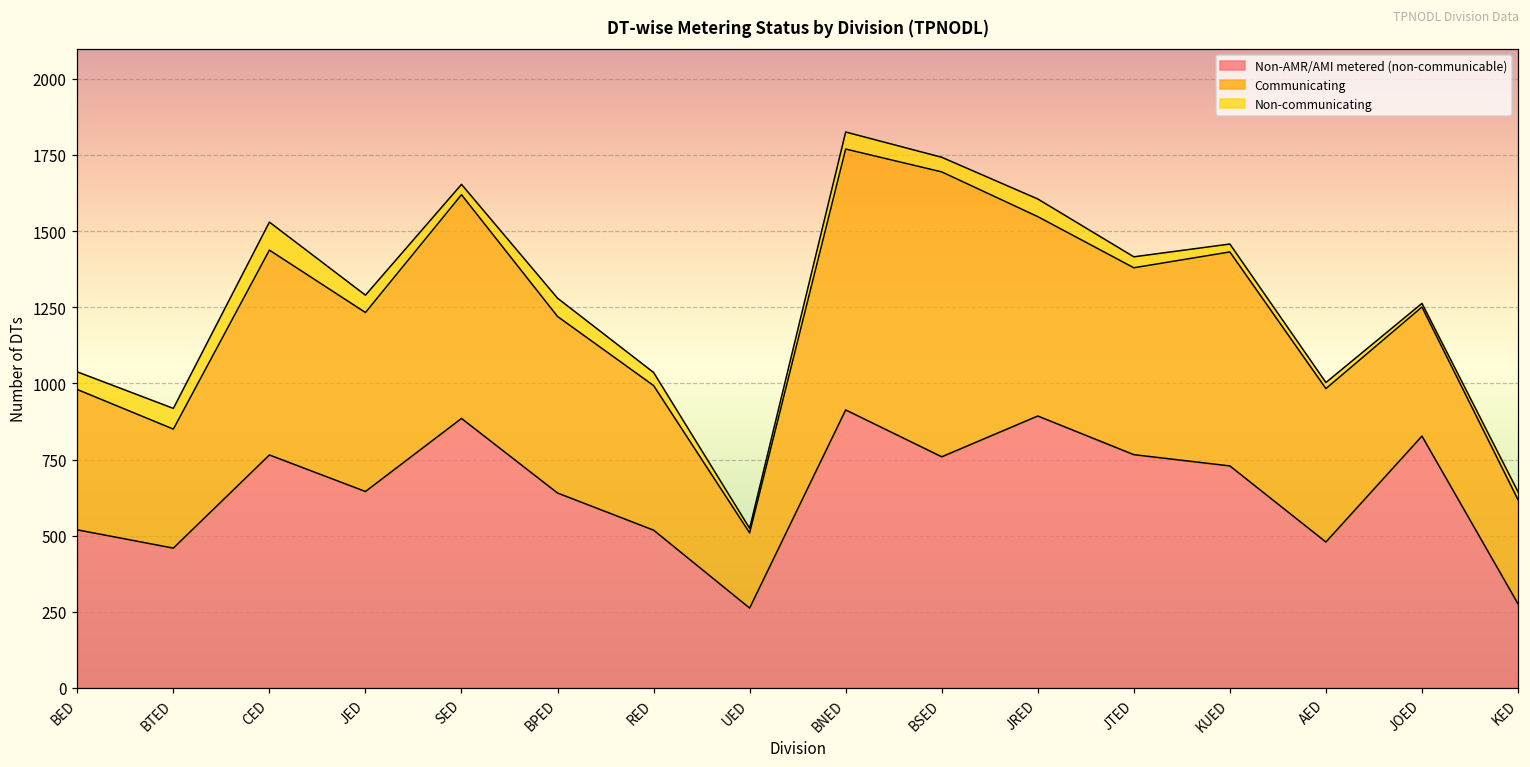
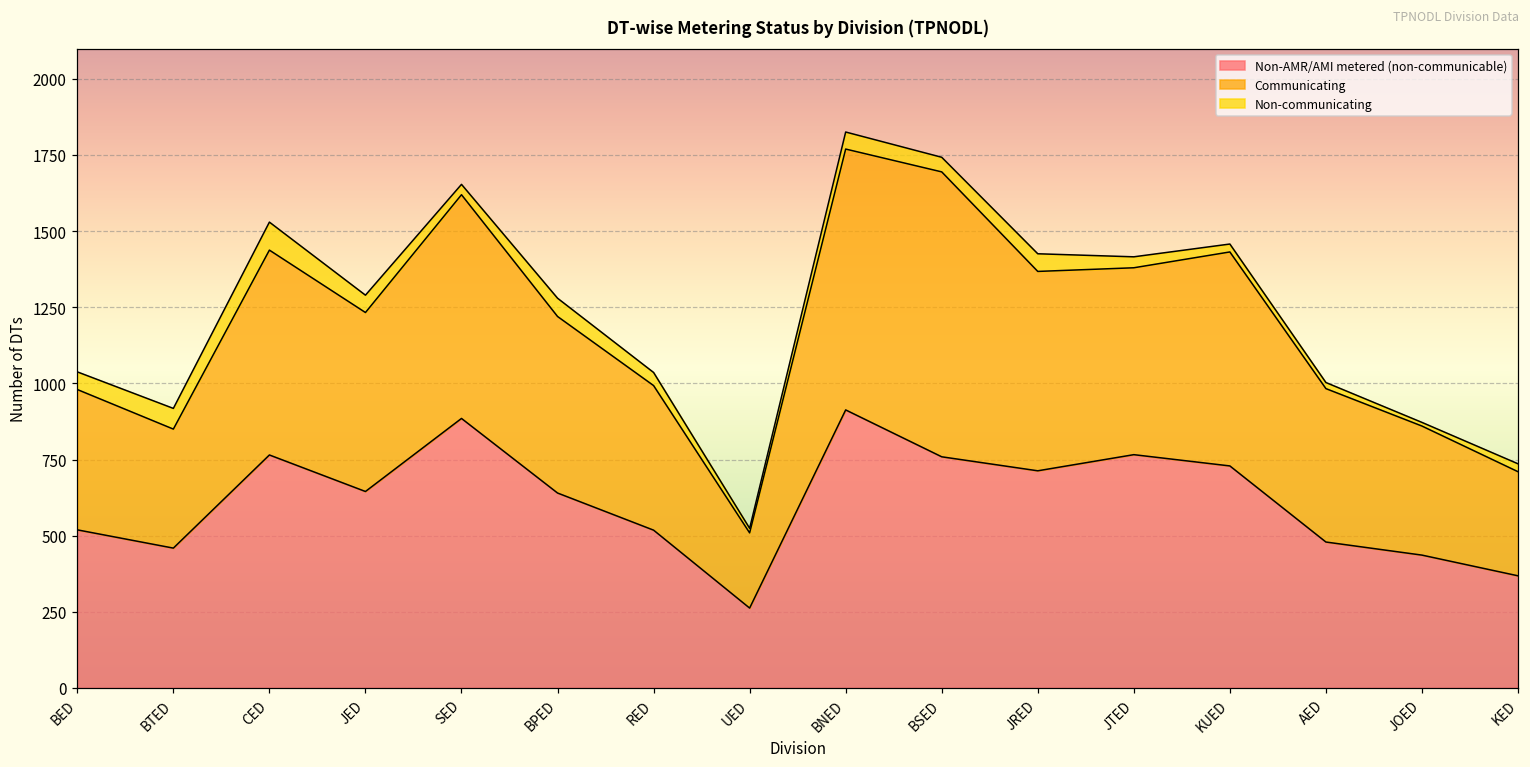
Non-AMR/AMI metered (non-communicable), JRED: 890 -> 710
Non-AMR/AMI metered (non-communicable), JOED: 830 -> 440
Non-AMR/AMI metered (non-communicable), KED: 280 -> 370
